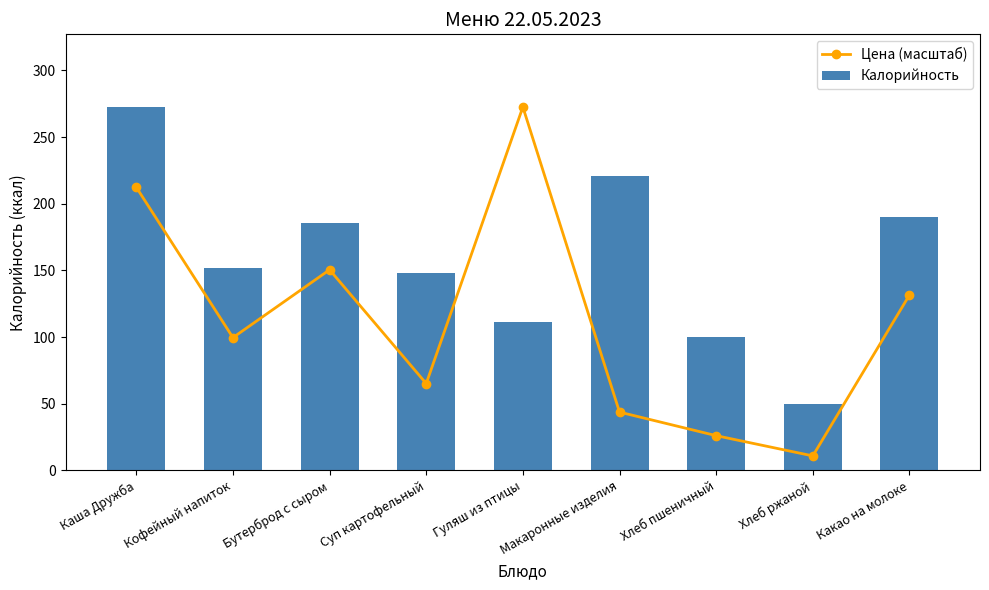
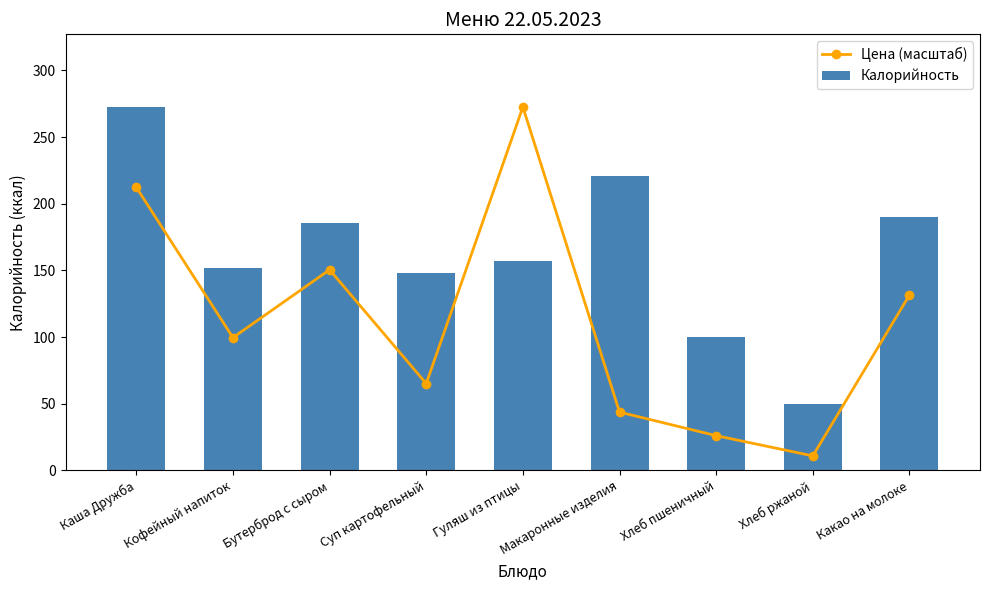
Калорийность, Гуляш из птицы: 111 -> 157
